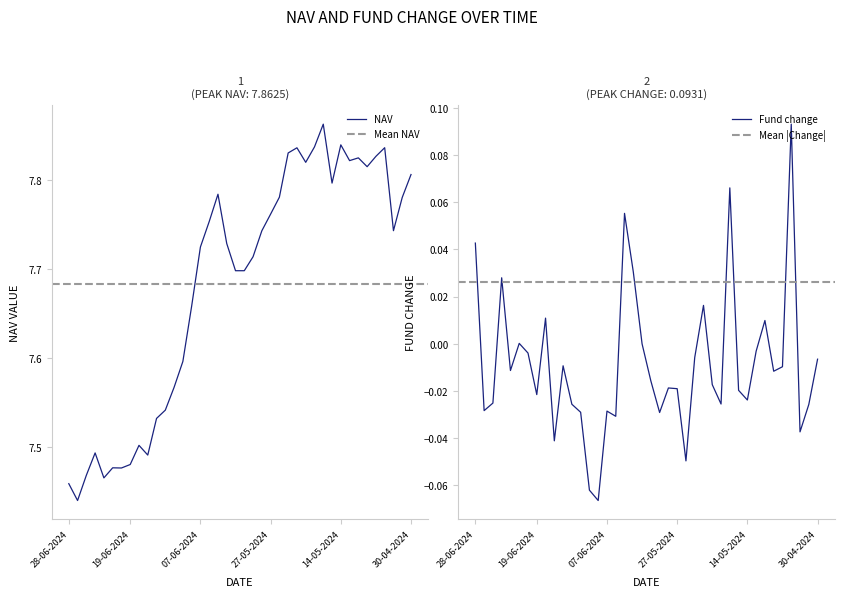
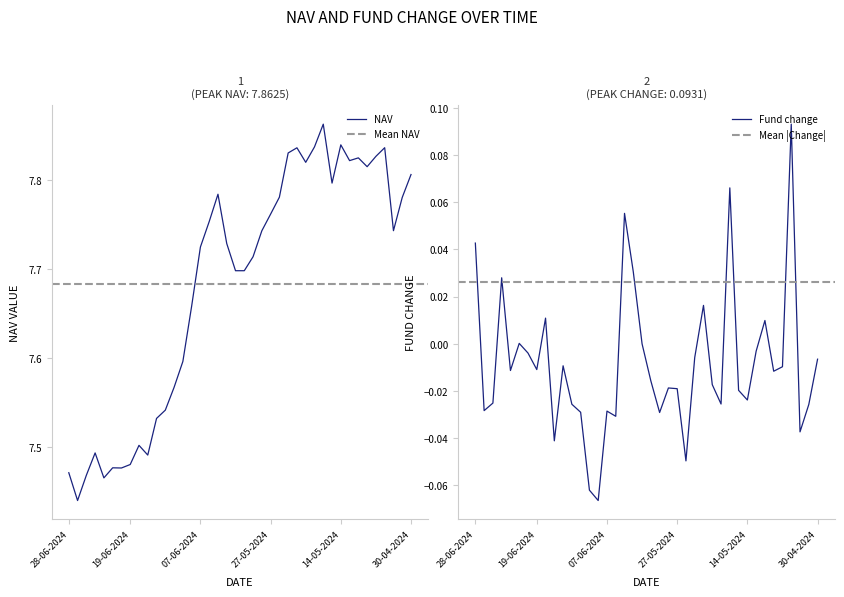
1 (PEAK NAV: 7.8625), 28-06-2024: 7.46 -> 7.47
2 (PEAK CHANGE: 0.0931), 19-06-2024: -0.022 -> -0.011
